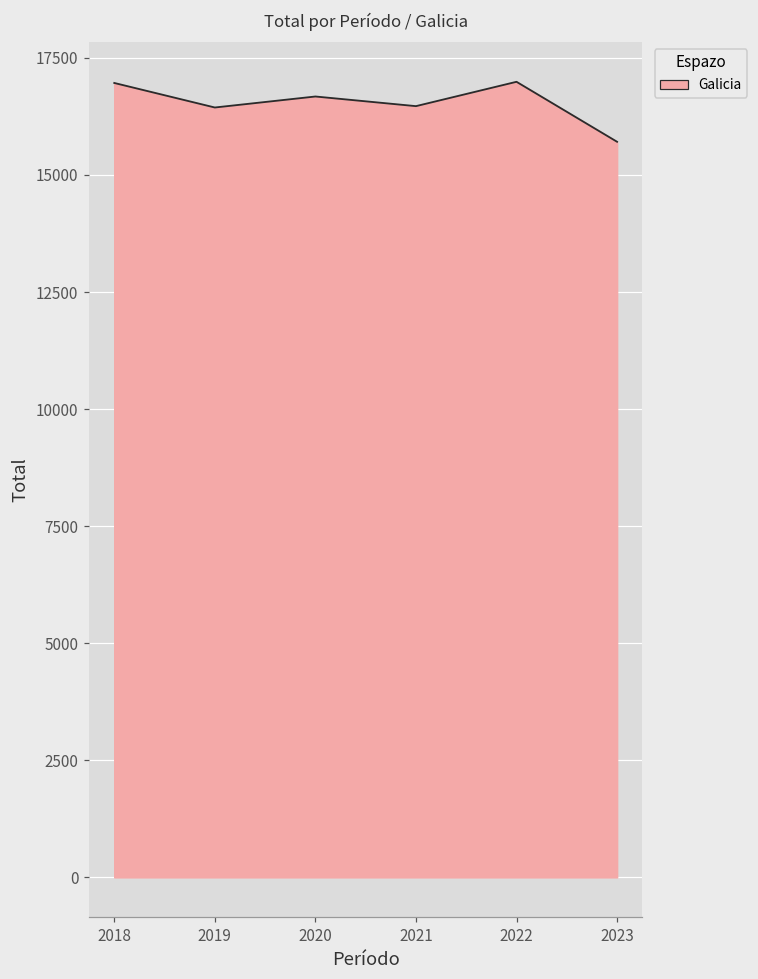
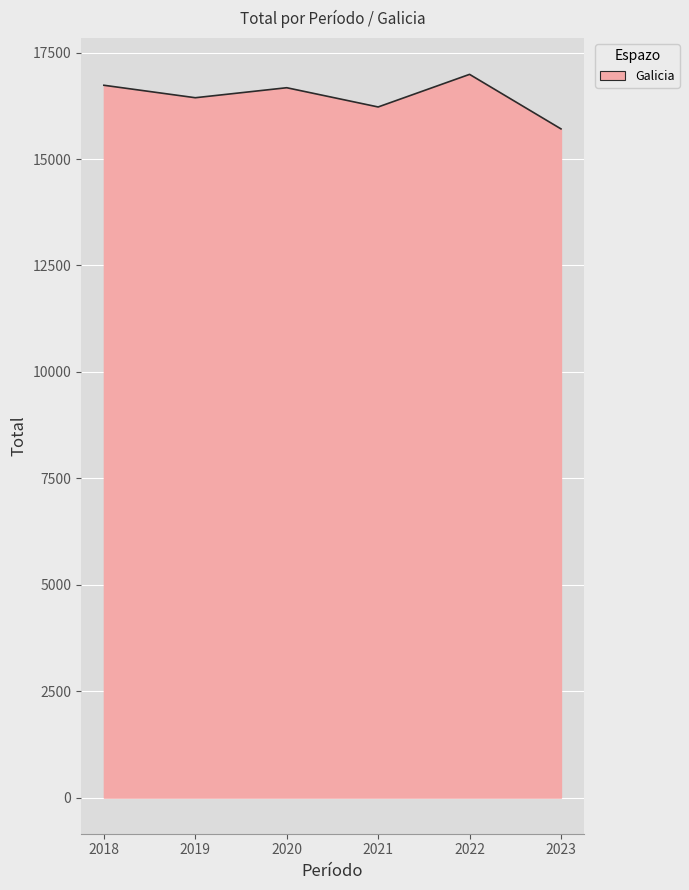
2018: 17000 -> 16700
2021: 16500 -> 16200
